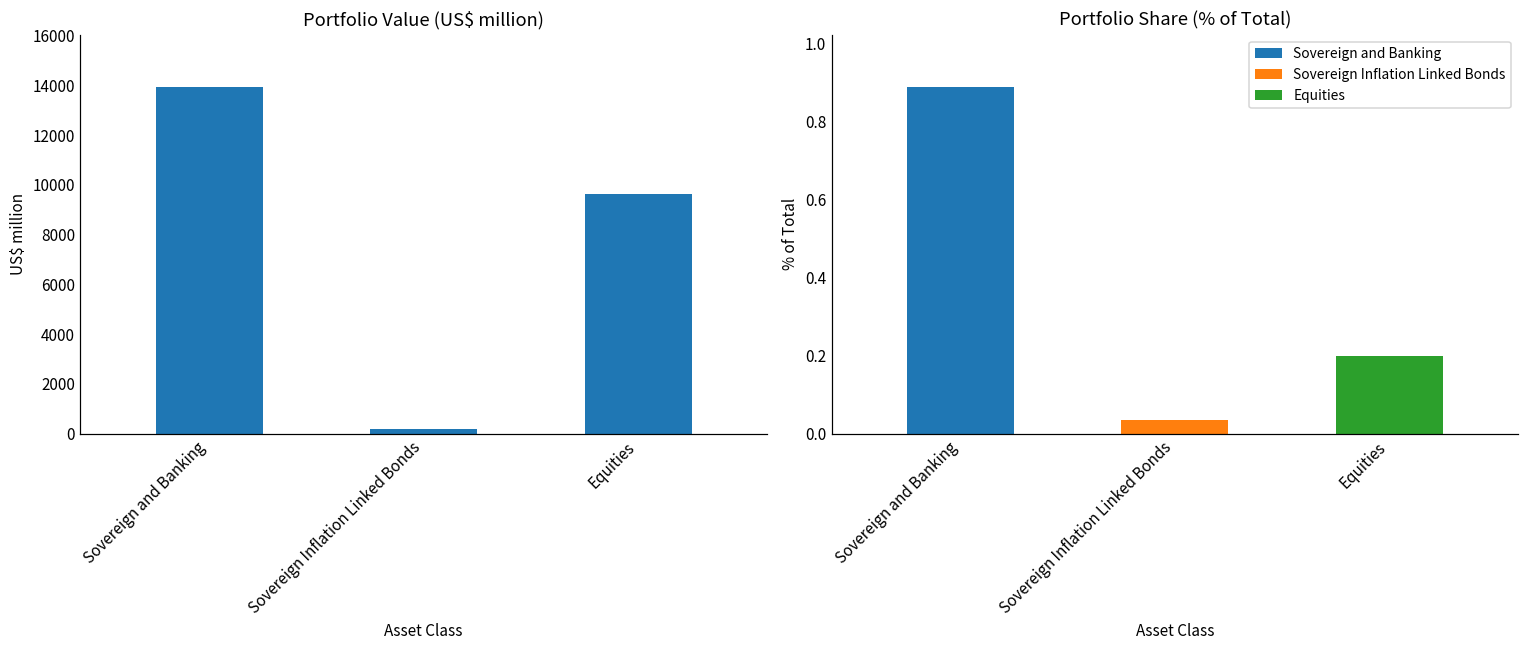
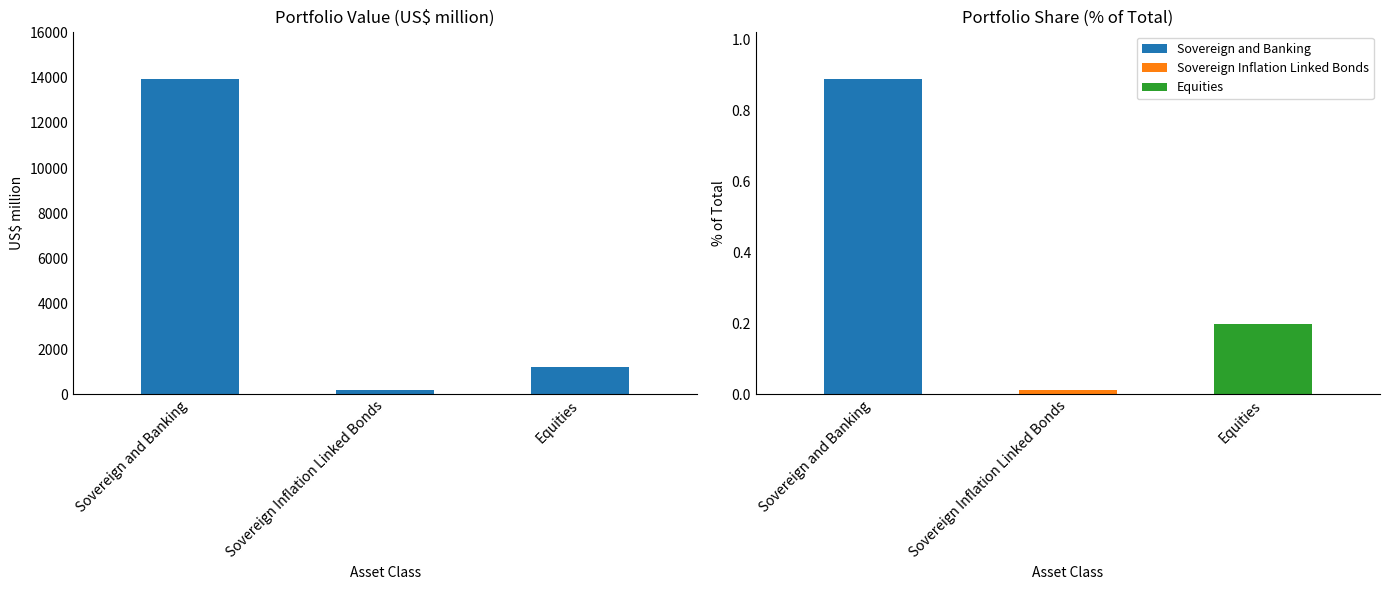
Portfolio Value (US$ million), Equities: 9600 -> 1200
Portfolio Share (% of Total), Sovereign Inflation Linked Bonds: 0.03 -> 0.01
